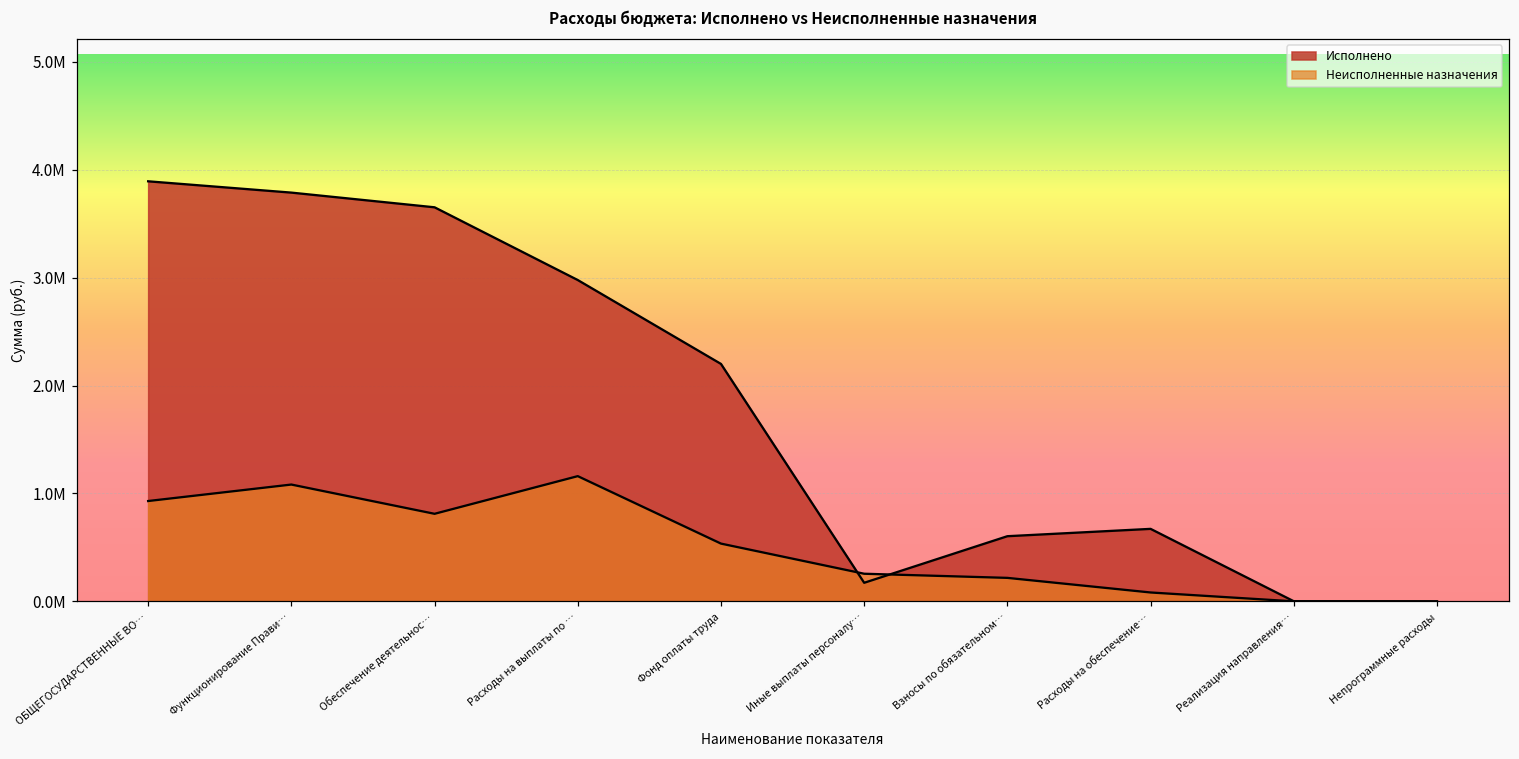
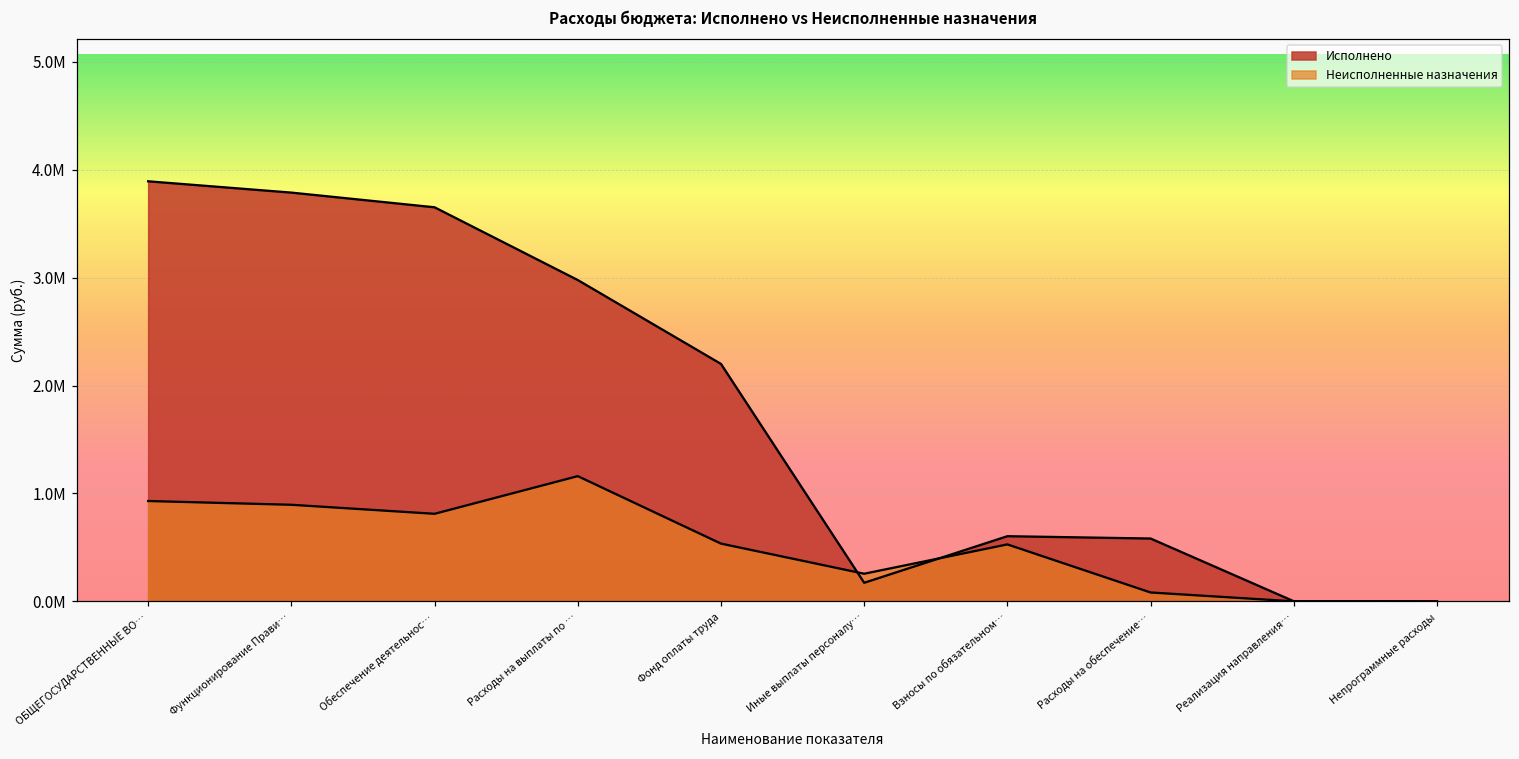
Неисполненные назначения, Функционирование Прави…: 1100000 -> 900000
Неисполненные назначения, Взносы по обязательном…: 200000 -> 500000
Исполнено, Расходы на обеспечение…: 700000 -> 600000
